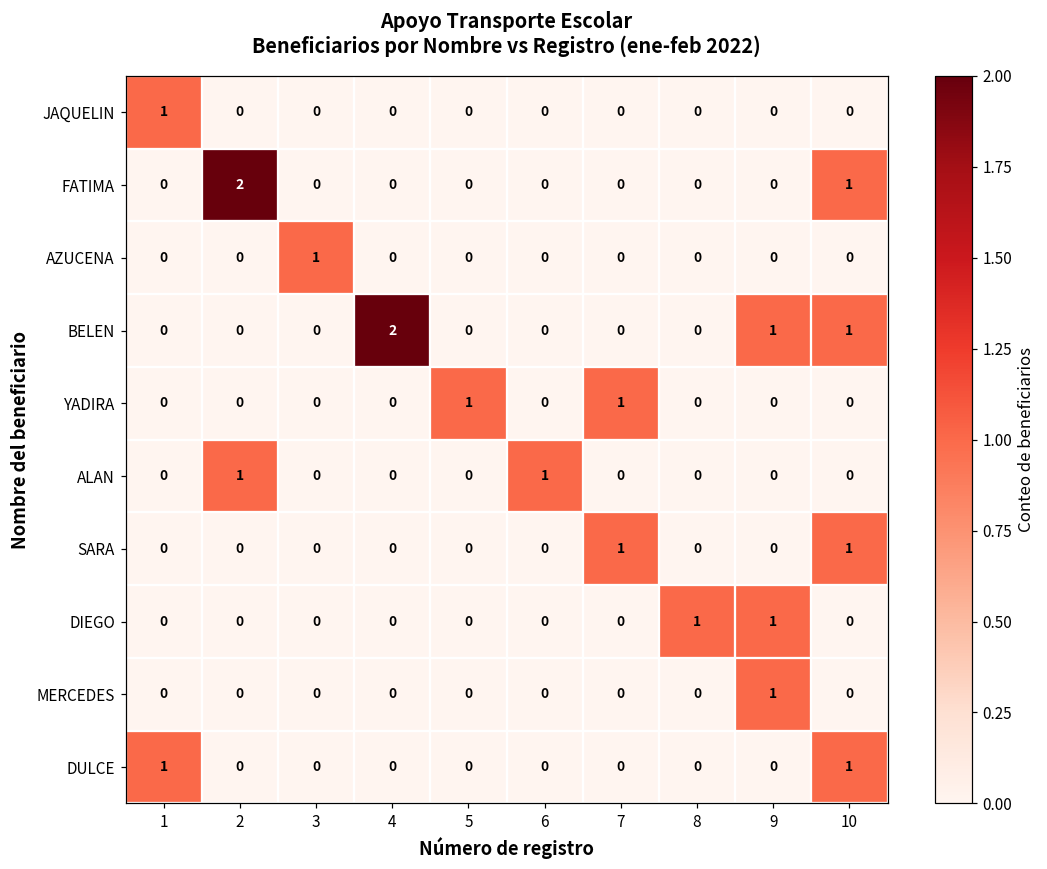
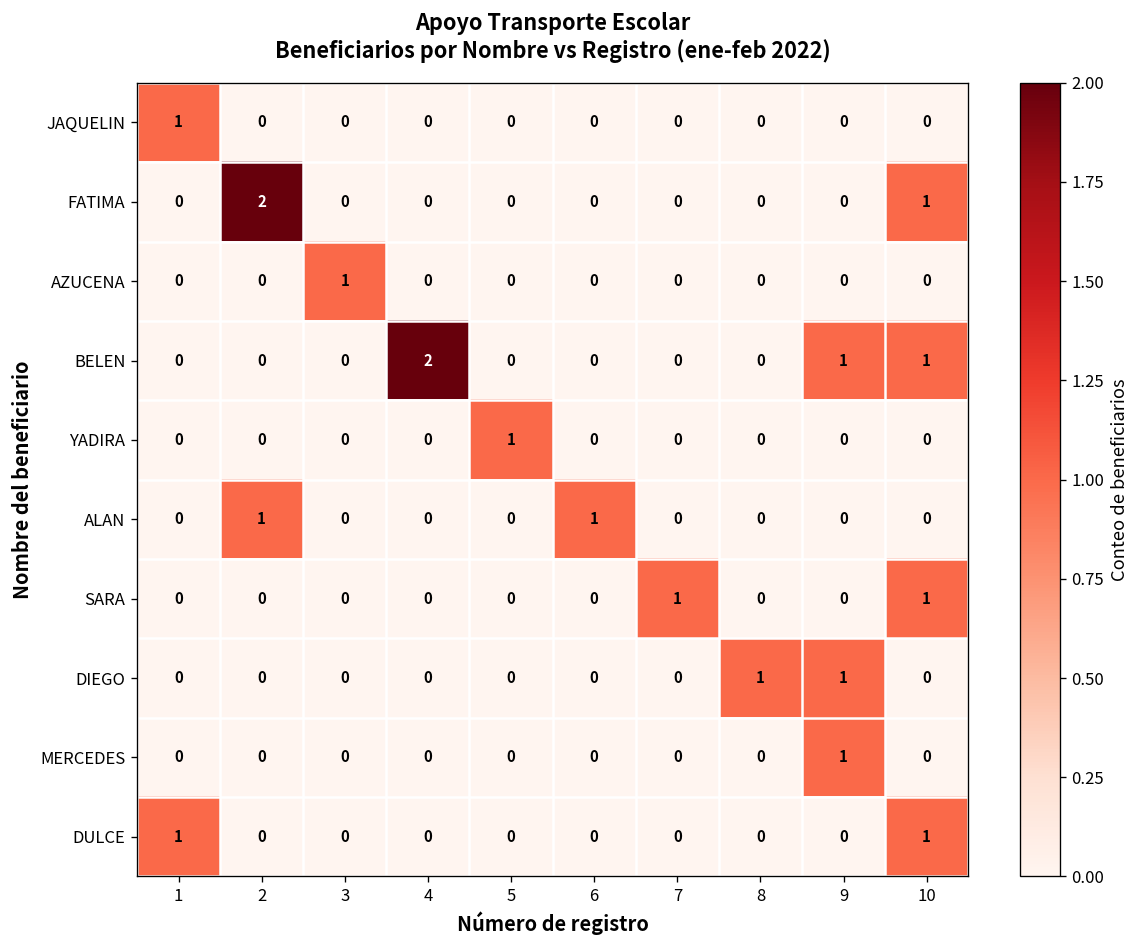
YADIRA, 7: 1 -> 0
